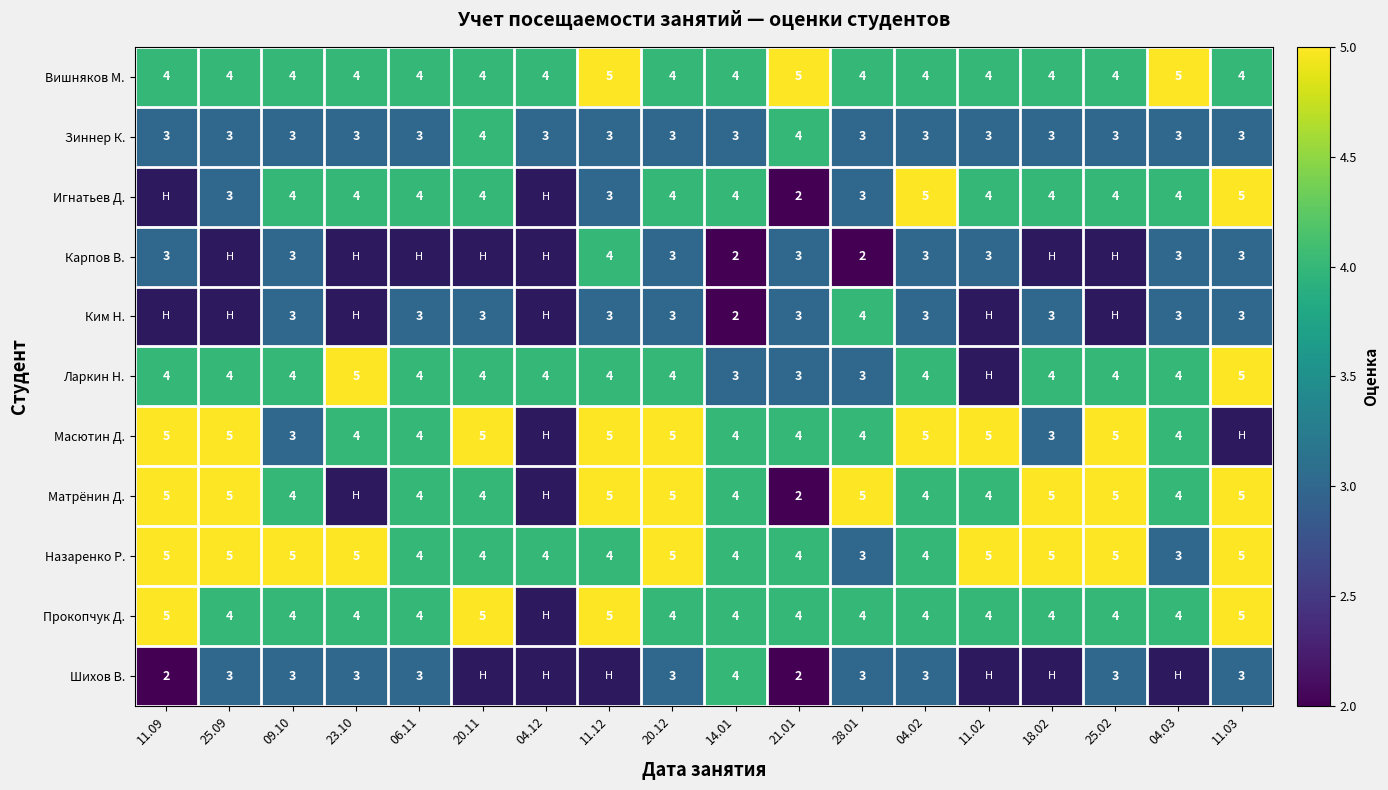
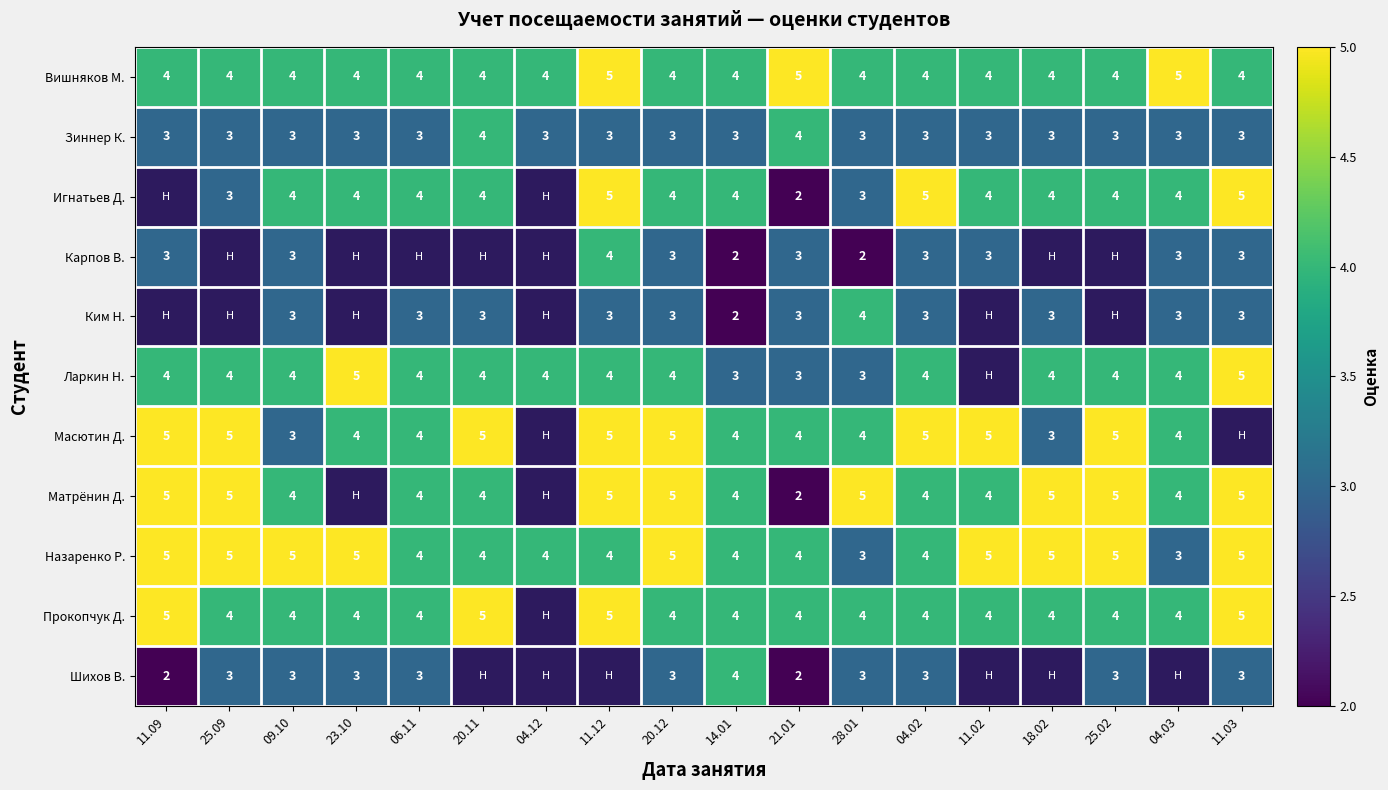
Игнатьев Д., 11.12: 3 -> 5
